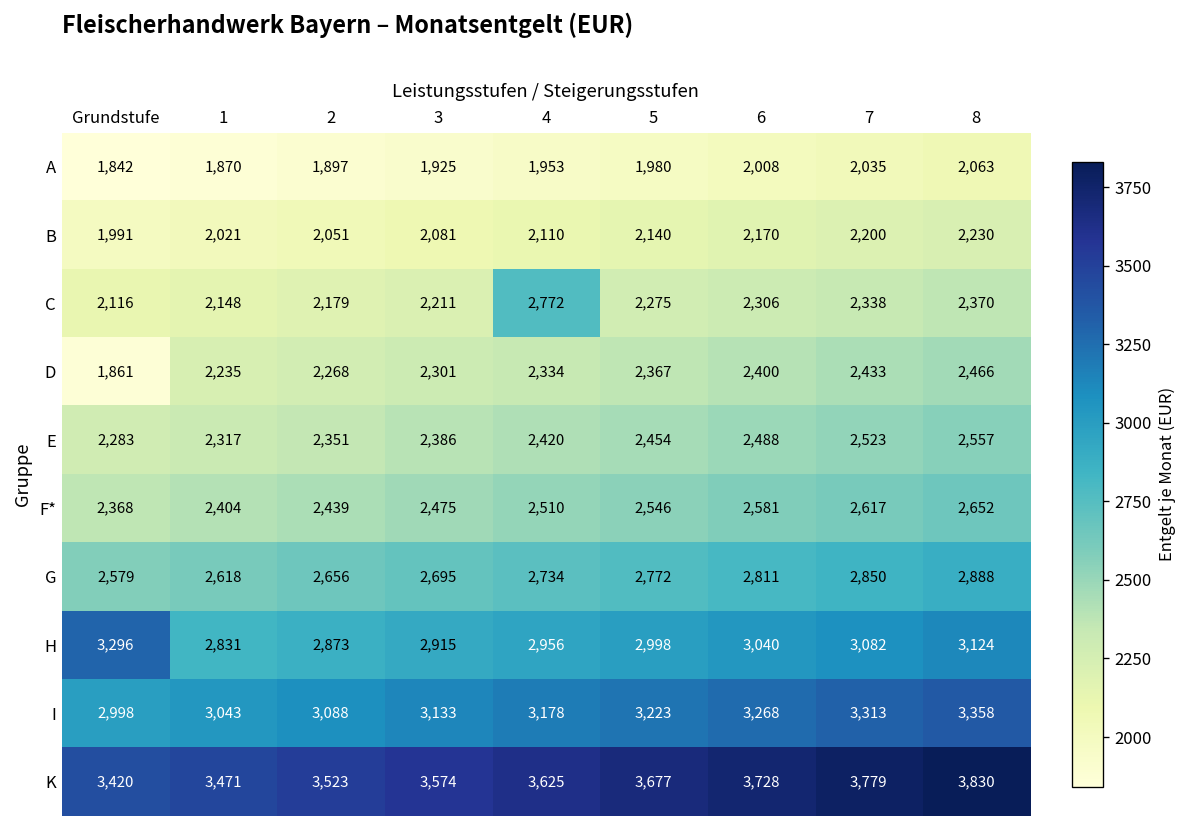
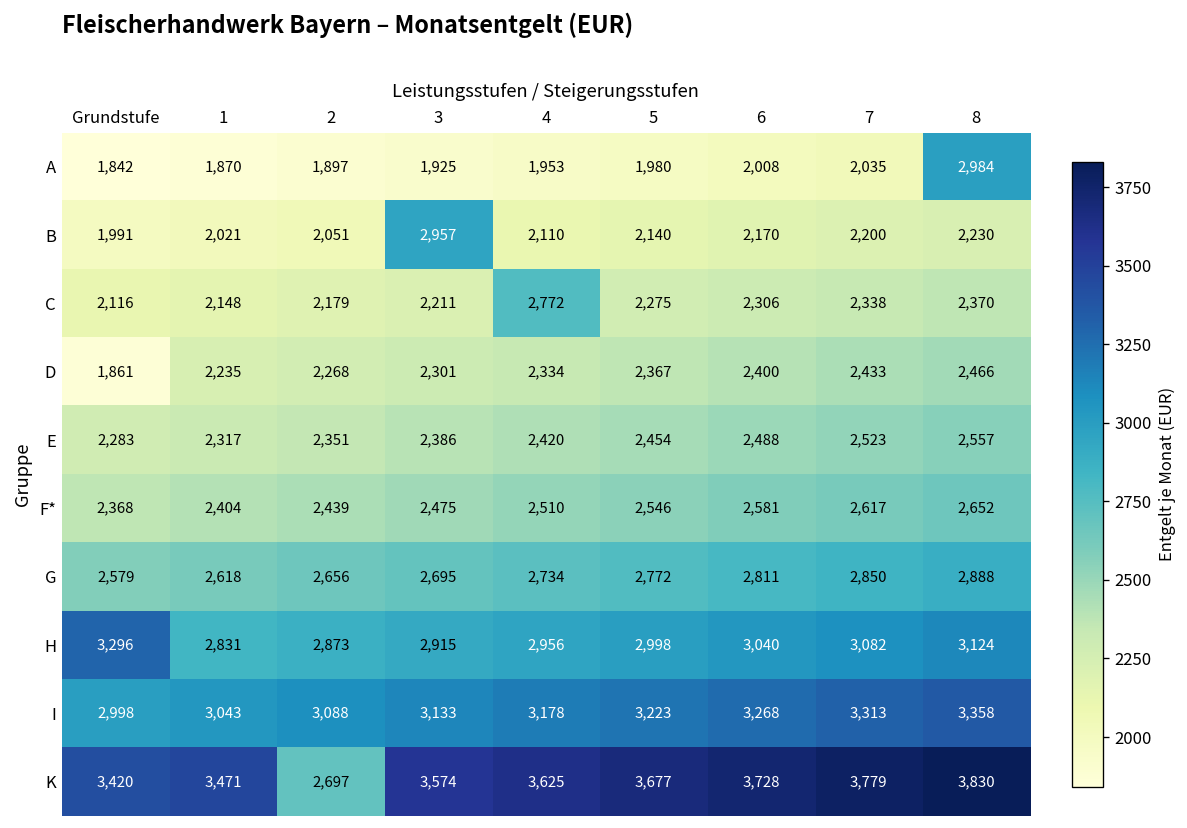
A, 8: 2,063 -> 2,984
B, 3: 2,081 -> 2,957
K, 2: 3,523 -> 2,697
